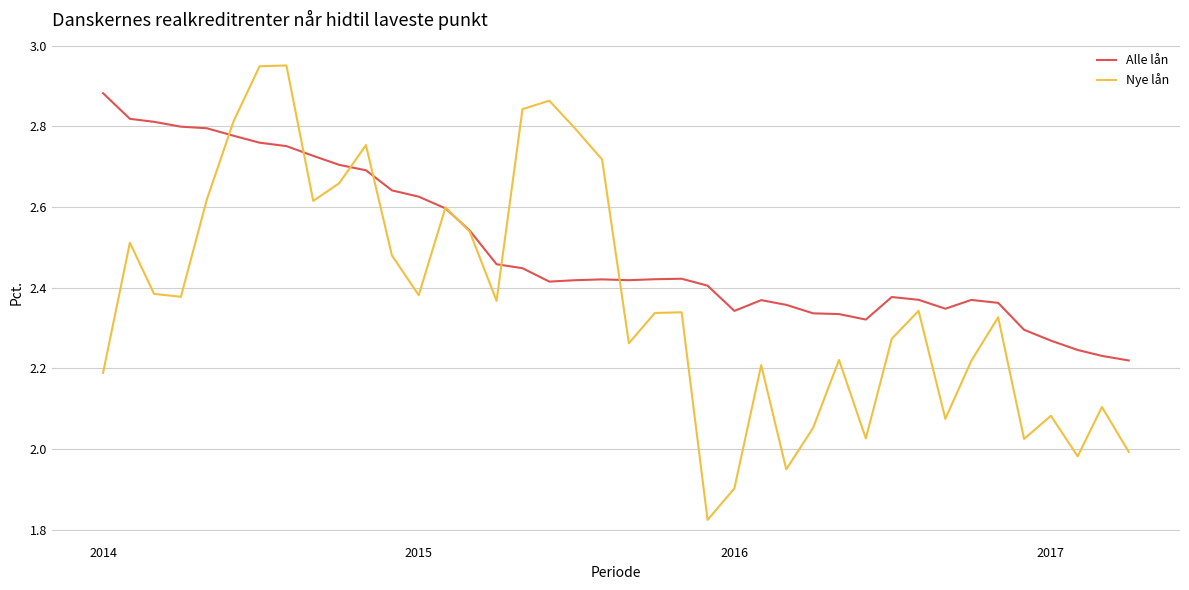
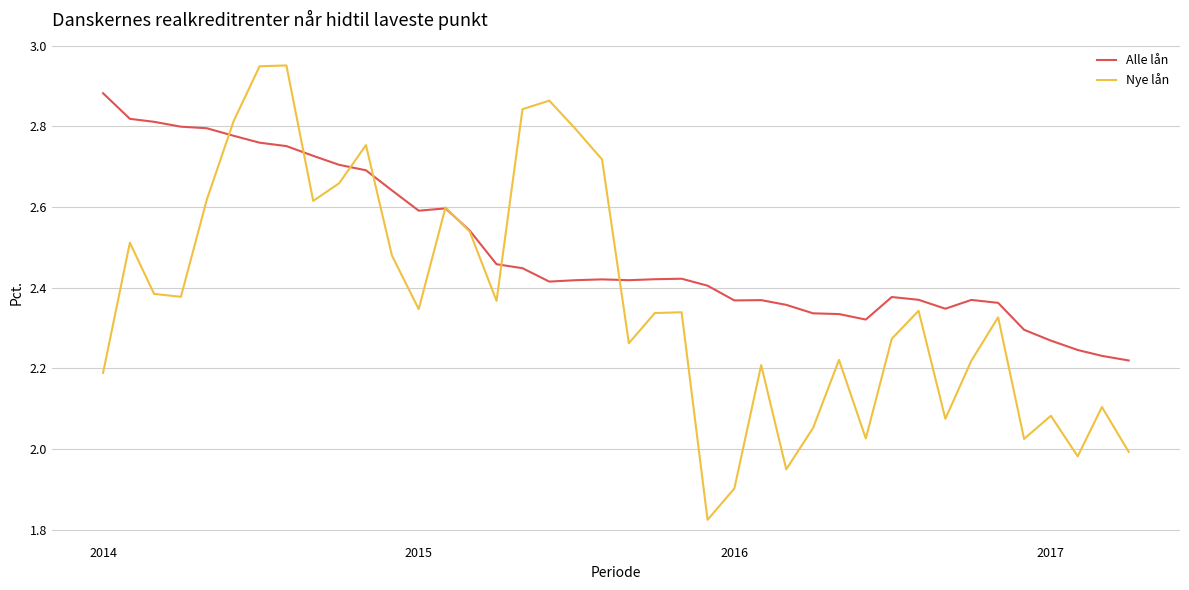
Alle lån, 2015: 2.63 -> 2.59
Nye lån, 2015: 2.38 -> 2.35
Alle lån, 2016: 2.34 -> 2.37
